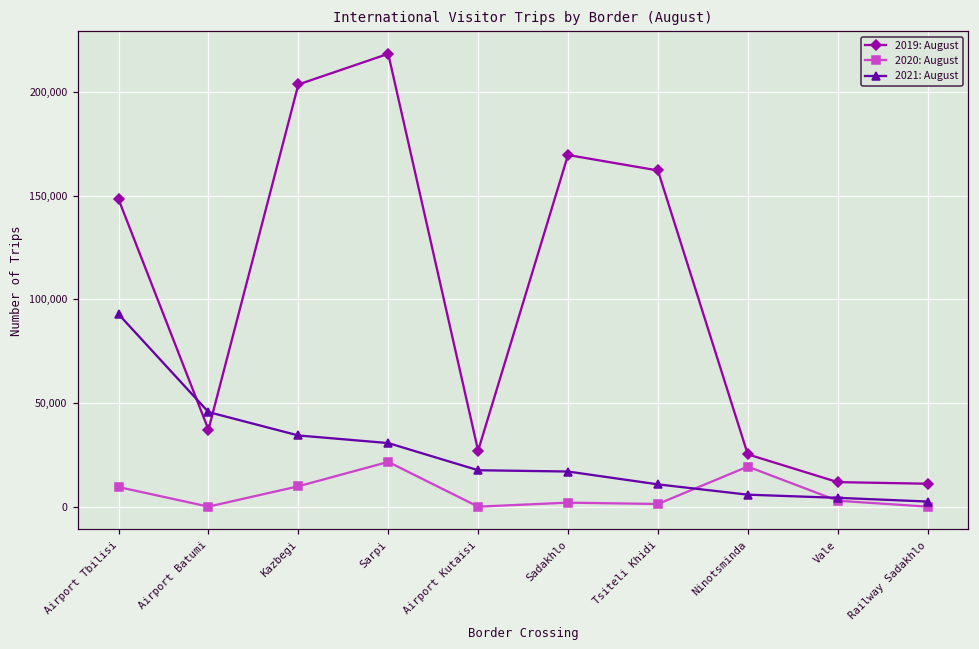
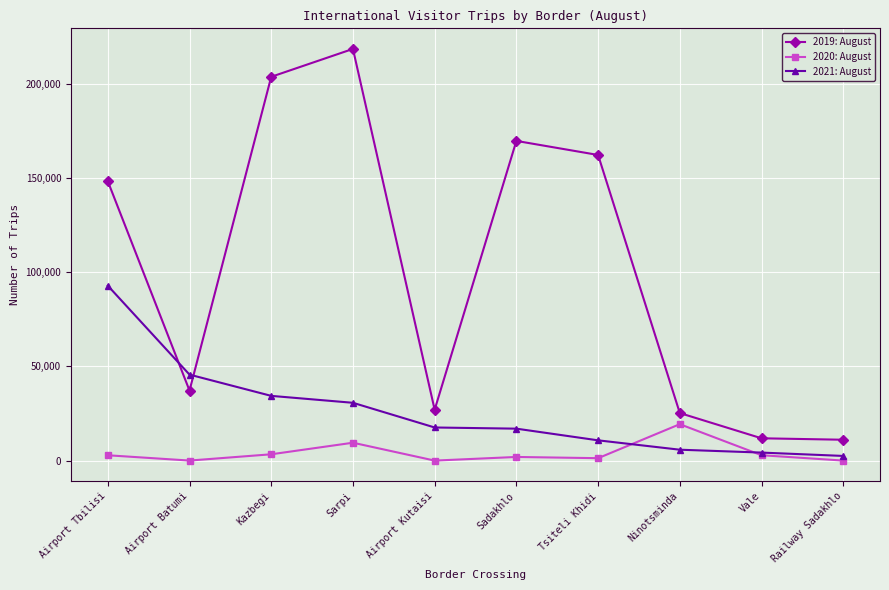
2020: August, Airport Tbilisi: 9,000 -> 3,000
2020: August, Kazbegi: 10,000 -> 3,000
2020: August, Sarpi: 22,000 -> 9,000
